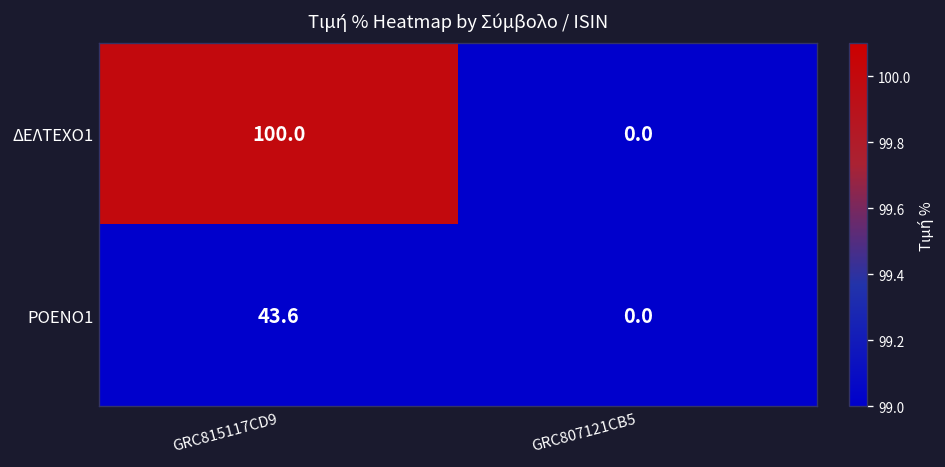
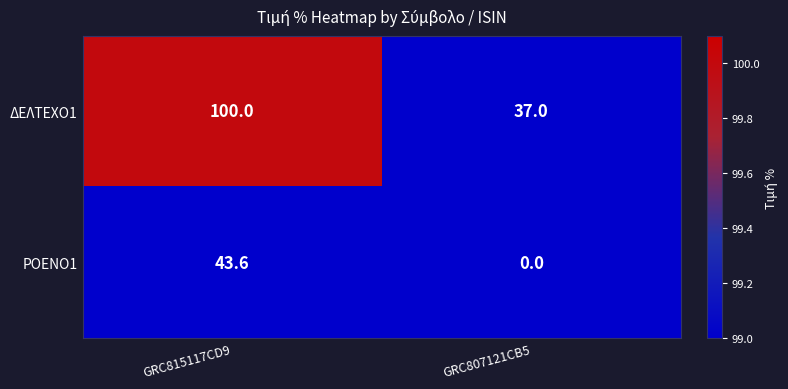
ΔΕΛΤΕΧΟ1, GRC807121CB5: 0.0 -> 37.0
